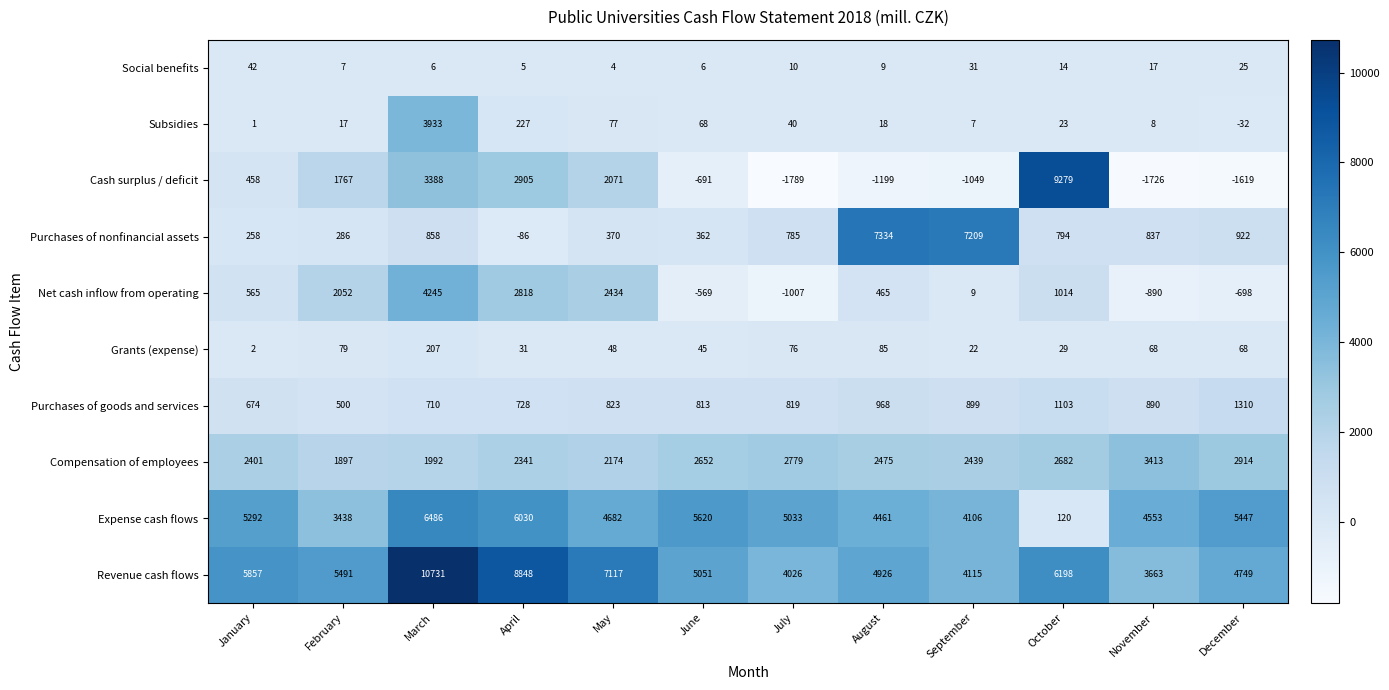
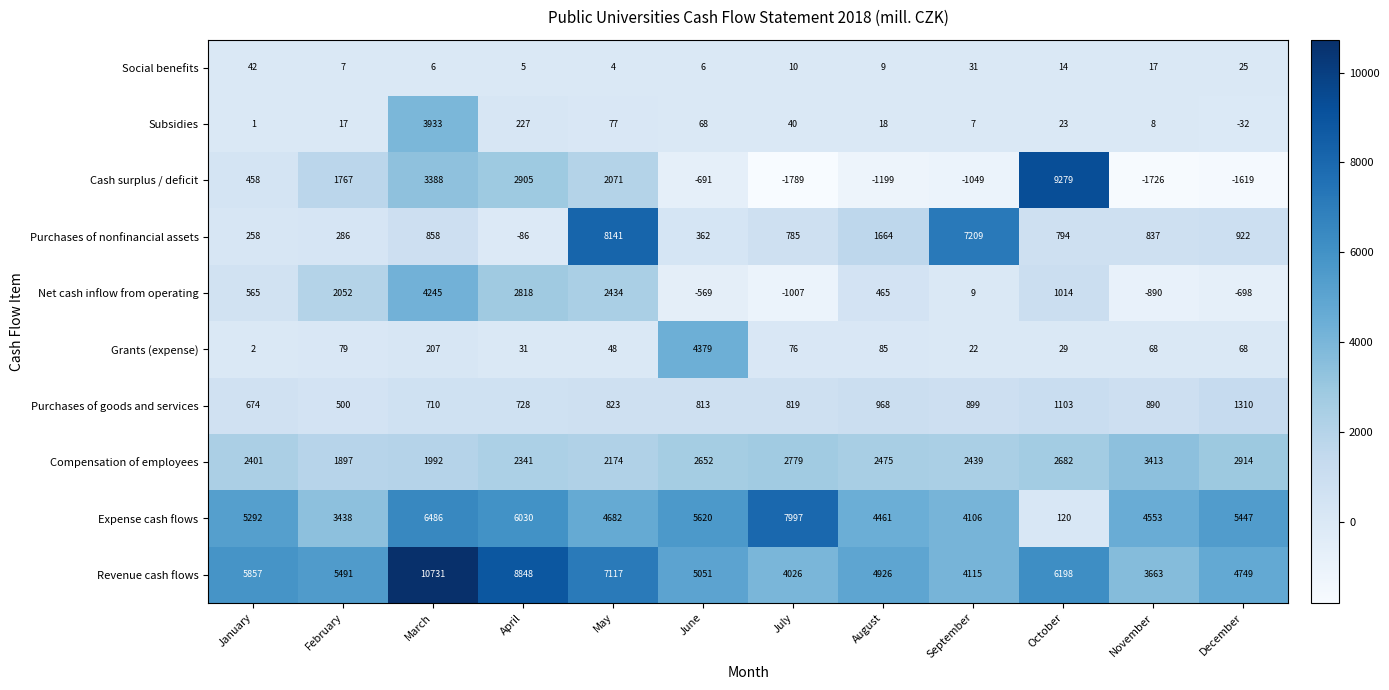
Purchases of nonfinancial assets, May: 370 -> 8141
Purchases of nonfinancial assets, August: 7334 -> 1664
Grants (expense), June: 45 -> 4379
Expense cash flows, July: 5033 -> 7997
